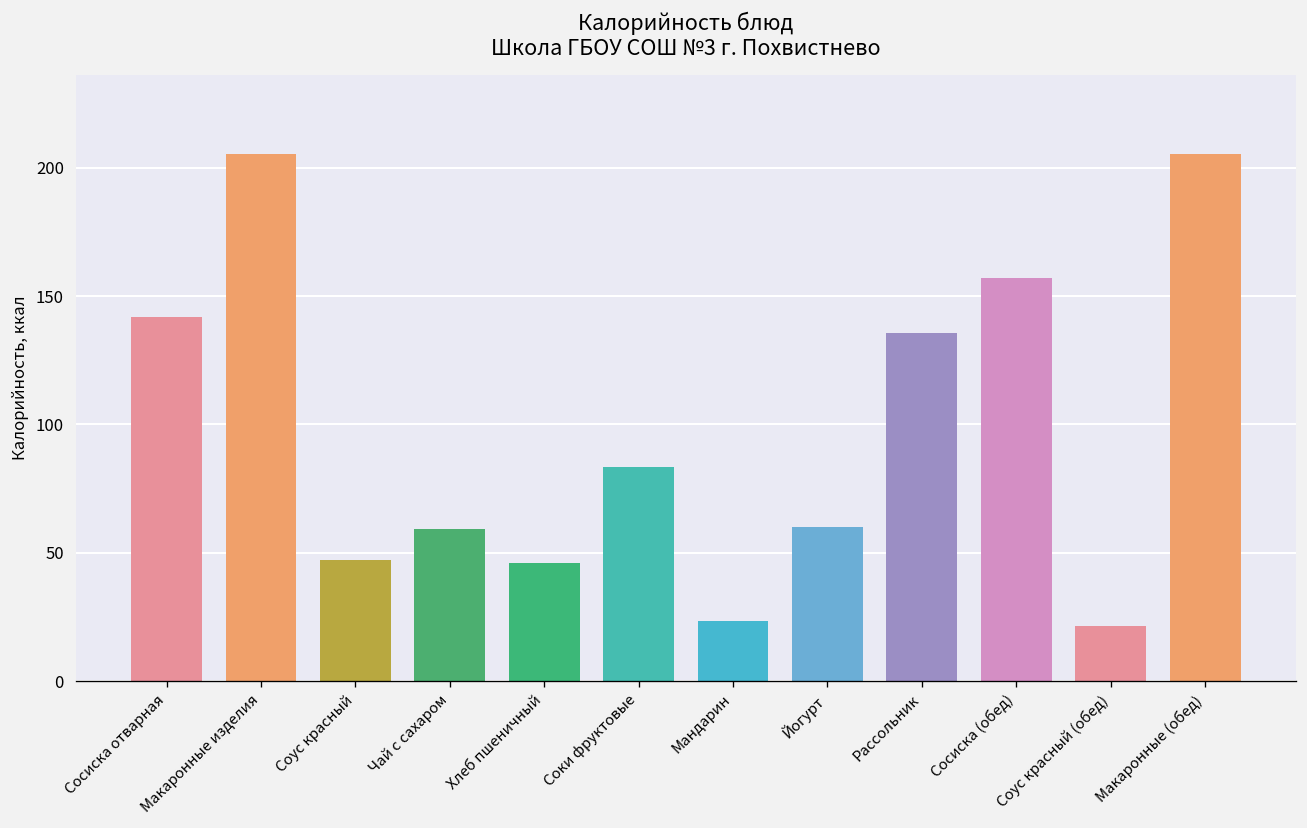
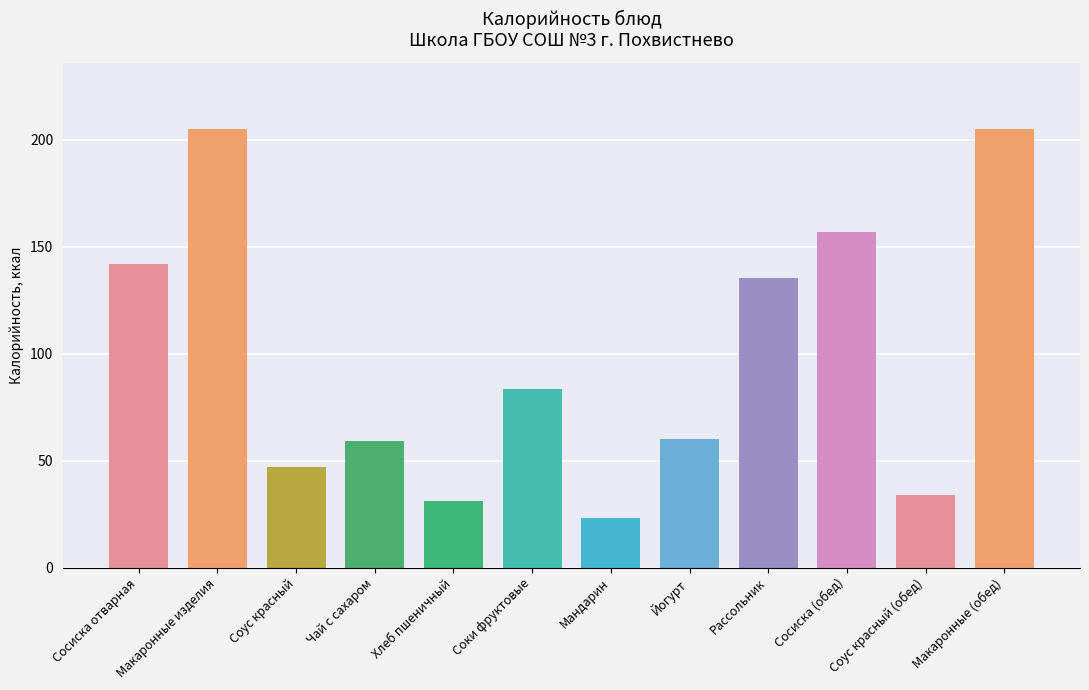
Хлеб пшеничный: 46 -> 31
Соус красный (обед): 22 -> 34
